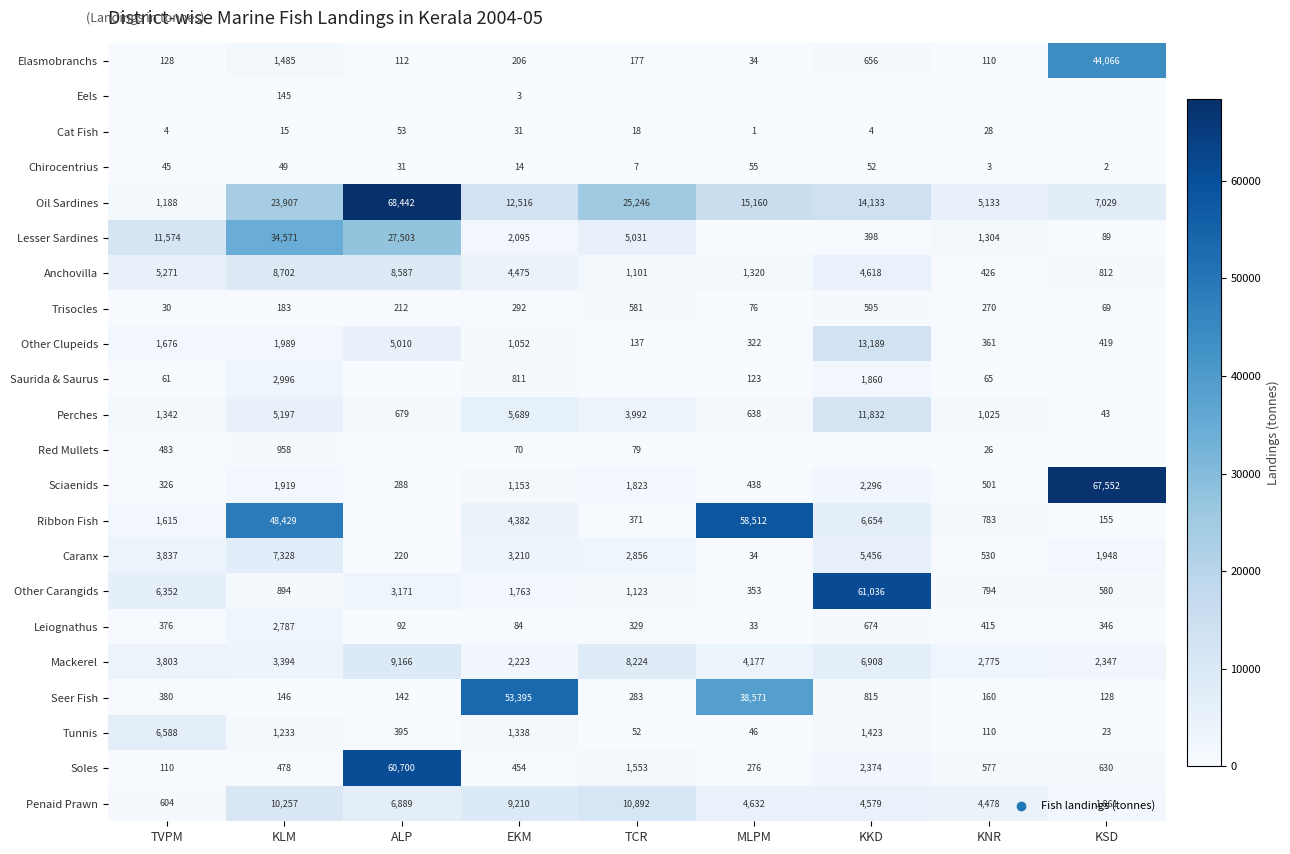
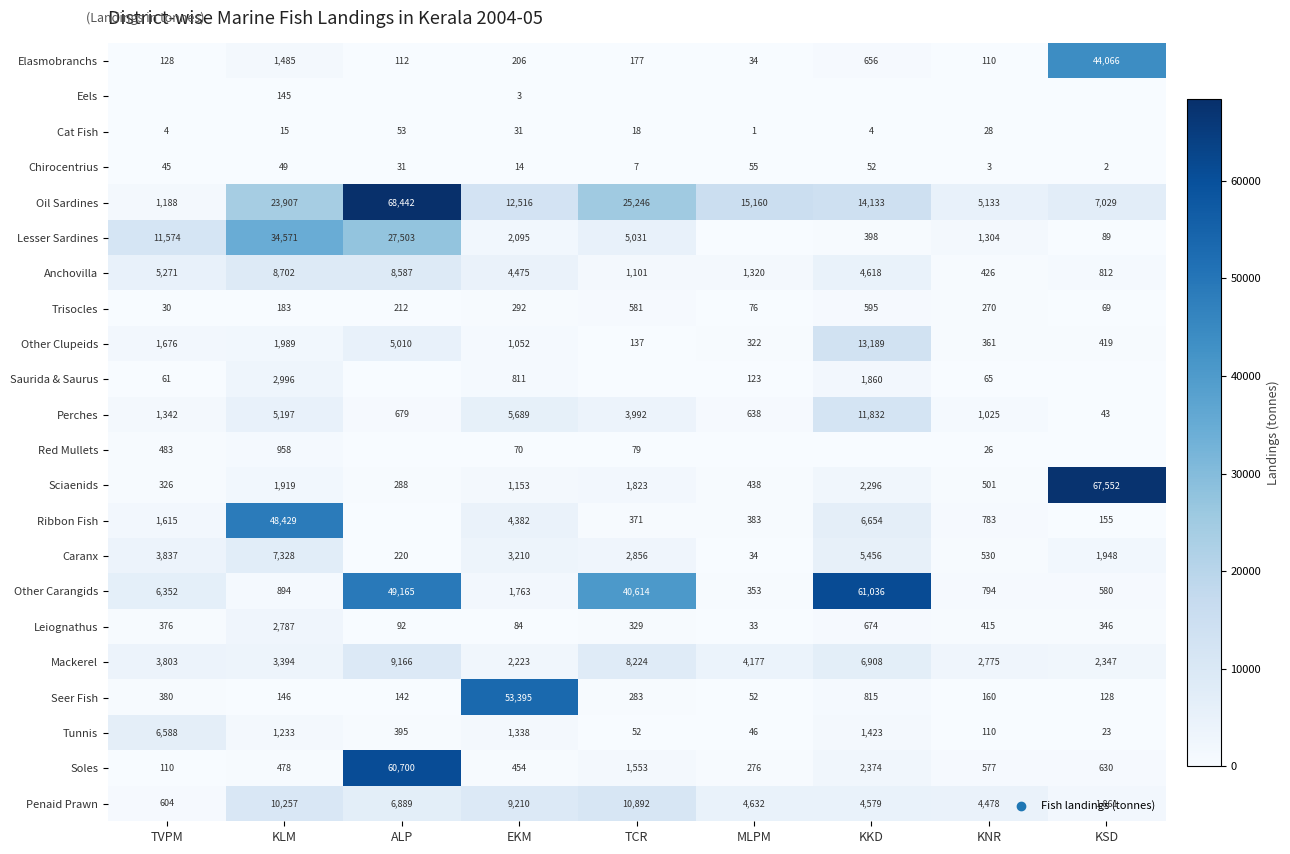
Ribbon Fish, MLPM: 58,512 -> 383
Other Carangids, ALP: 3,171 -> 49,165
Other Carangids, TCR: 1,123 -> 40,614
Seer Fish, MLPM: 38,571 -> 52
